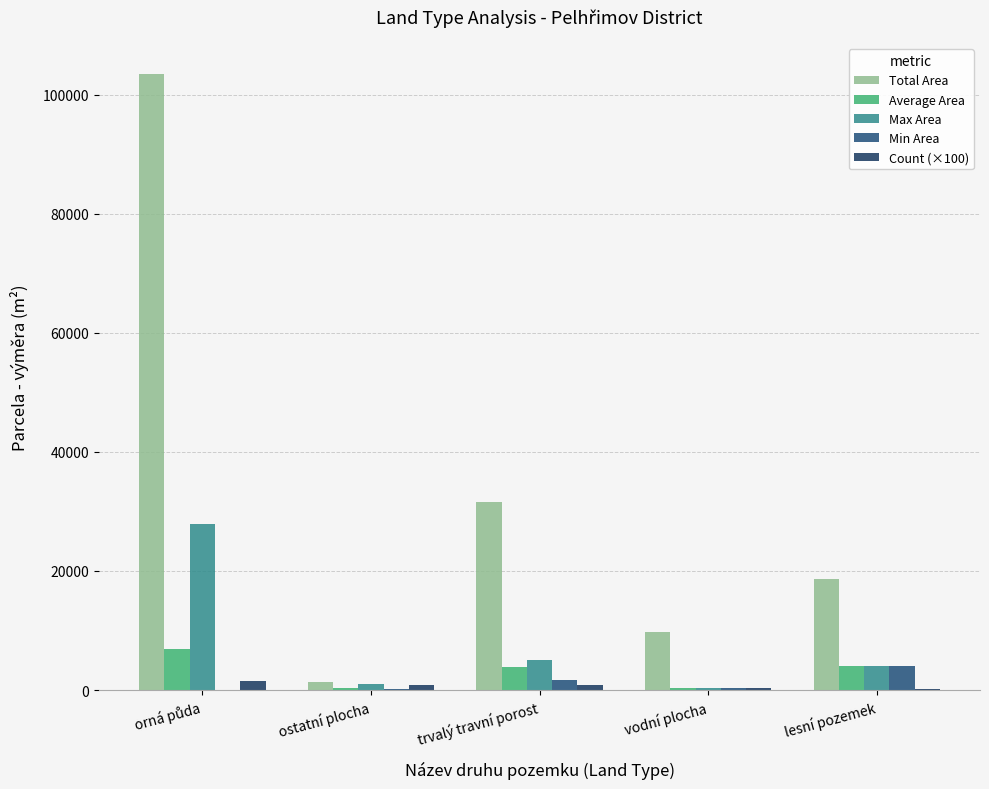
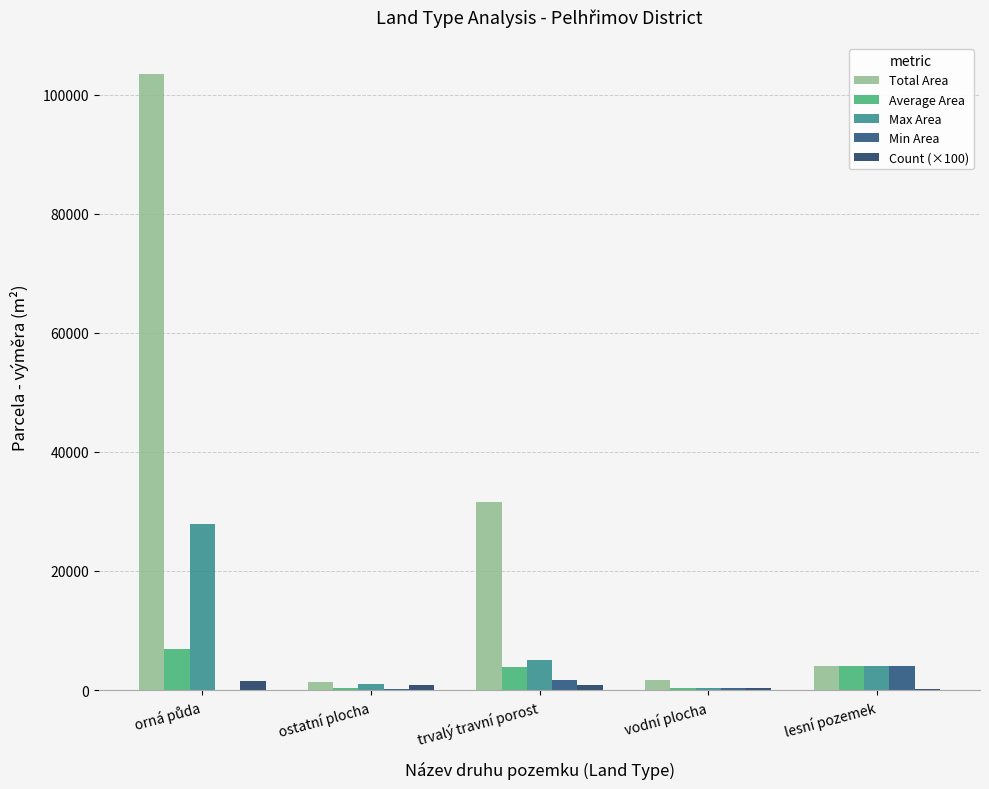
Total Area, vodní plocha: 10000 -> 2000
Total Area, lesní pozemek: 19000 -> 4000
